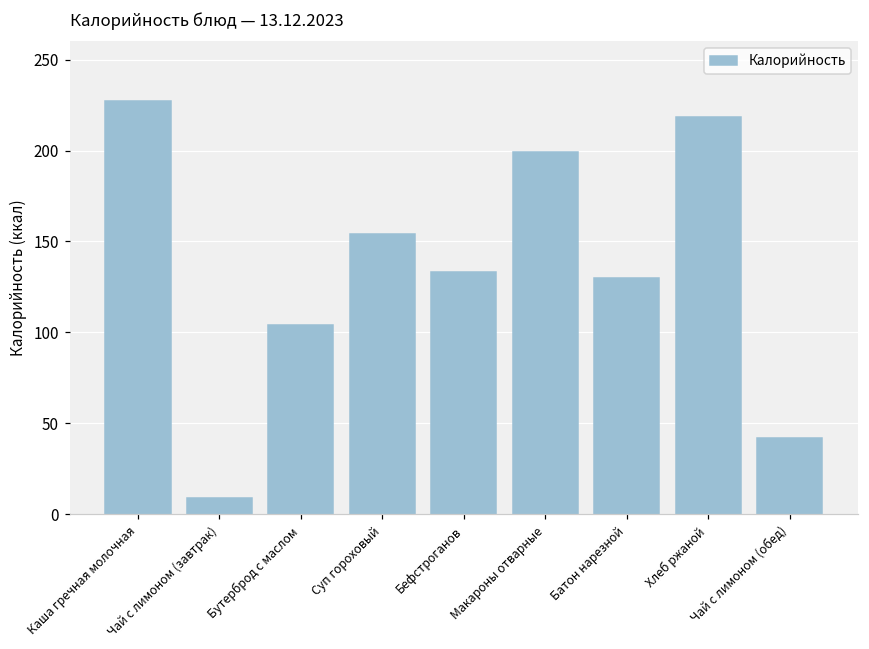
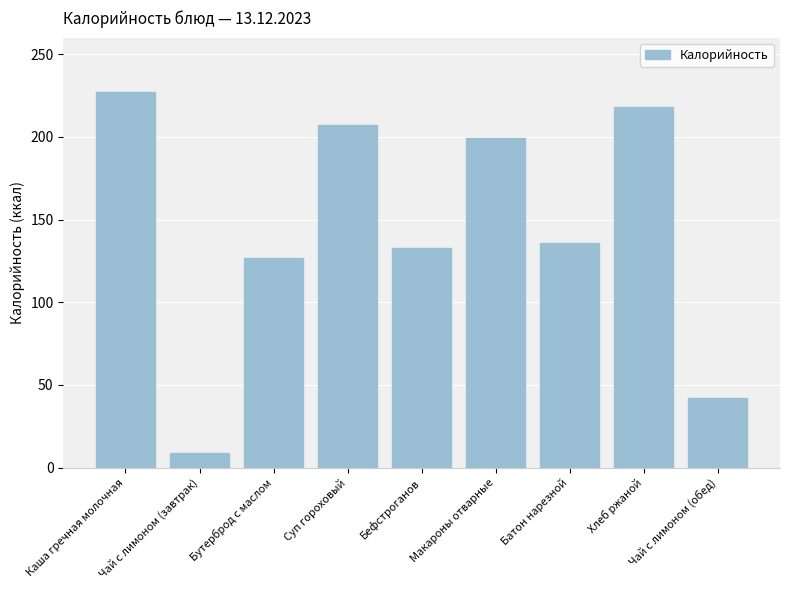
Бутерброд с маслом: 104 -> 127
Суп гороховый: 154 -> 207
Батон нарезной: 130 -> 136
